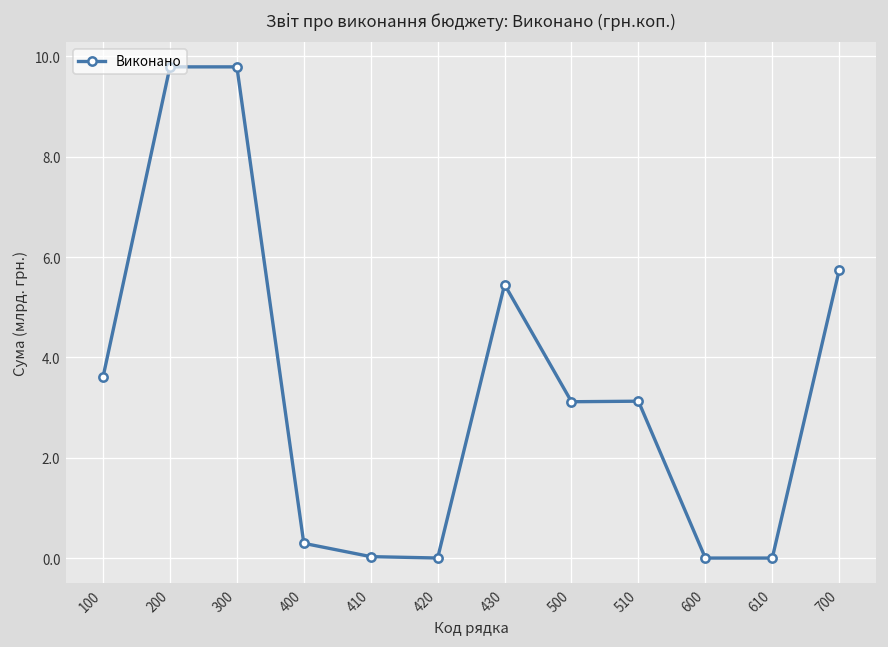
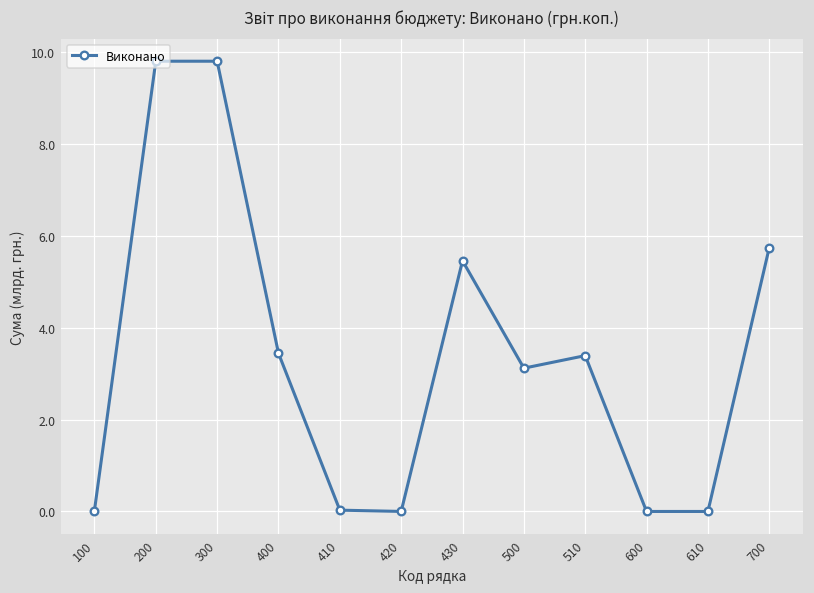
100: 3.6 -> 0.0
400: 0.3 -> 3.4
510: 3.1 -> 3.4
